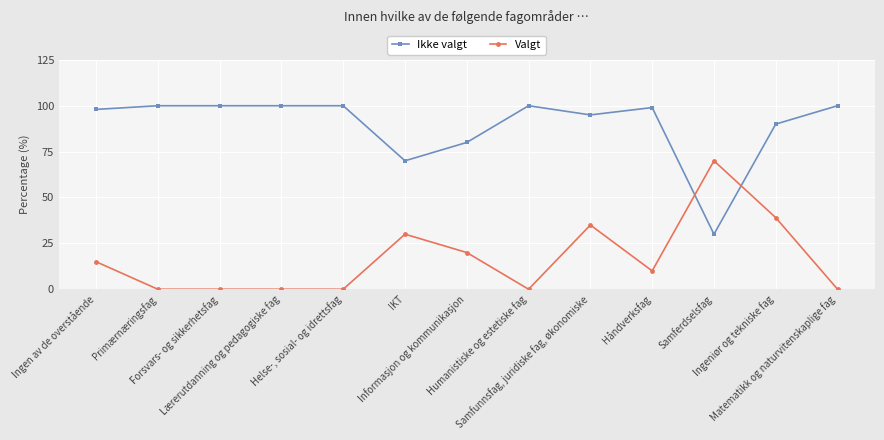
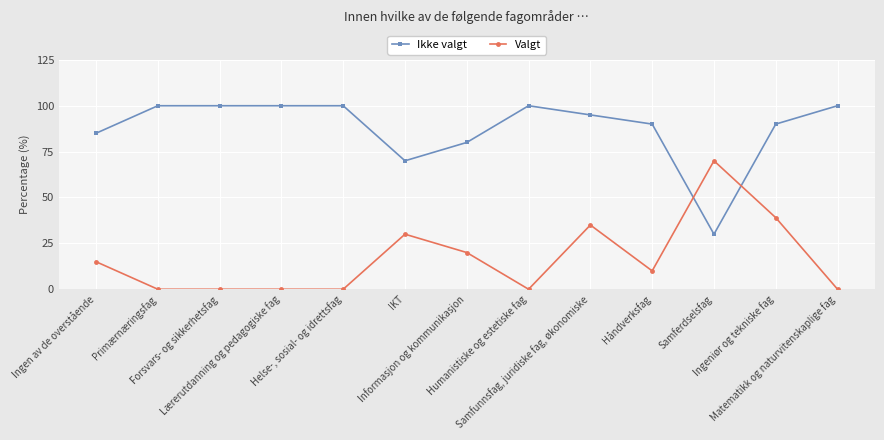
Ikke valgt, Ingen av de overstående: 98 -> 85
Ikke valgt, Håndverksfag: 99 -> 90
